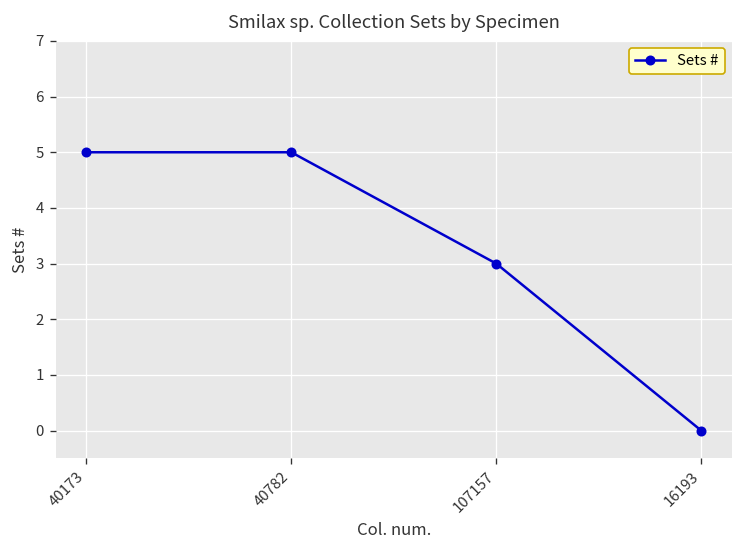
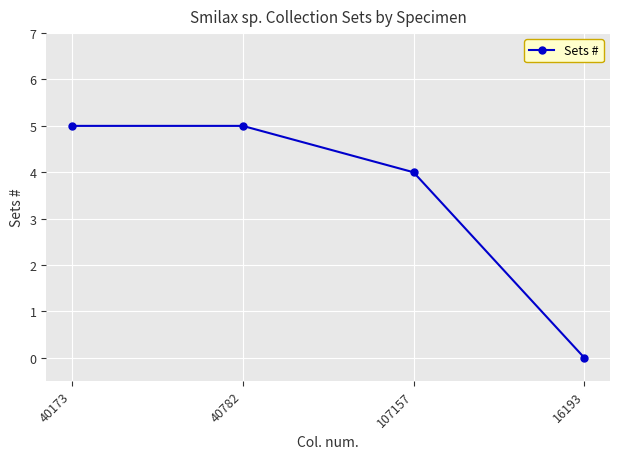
107157: 3 -> 4
